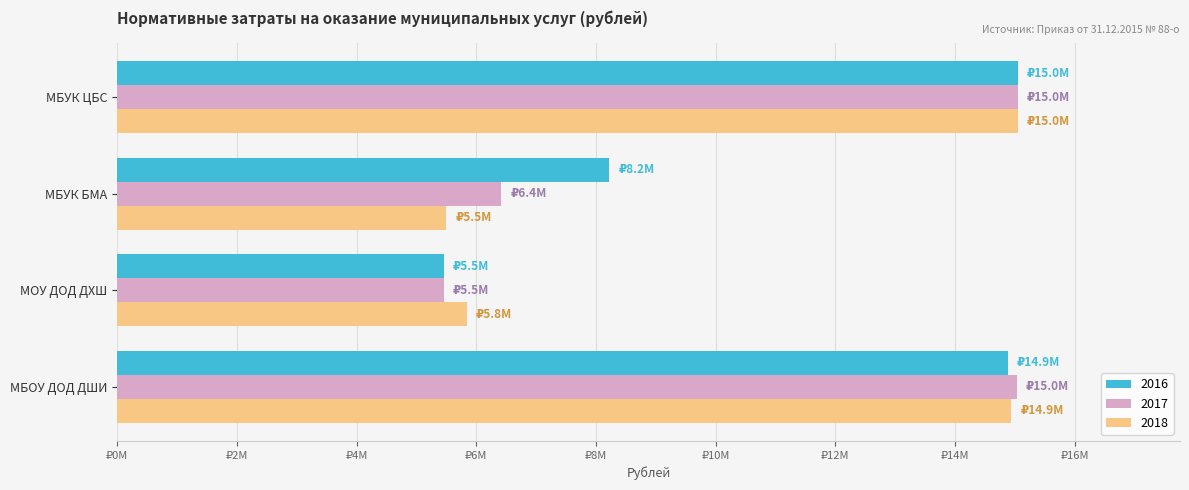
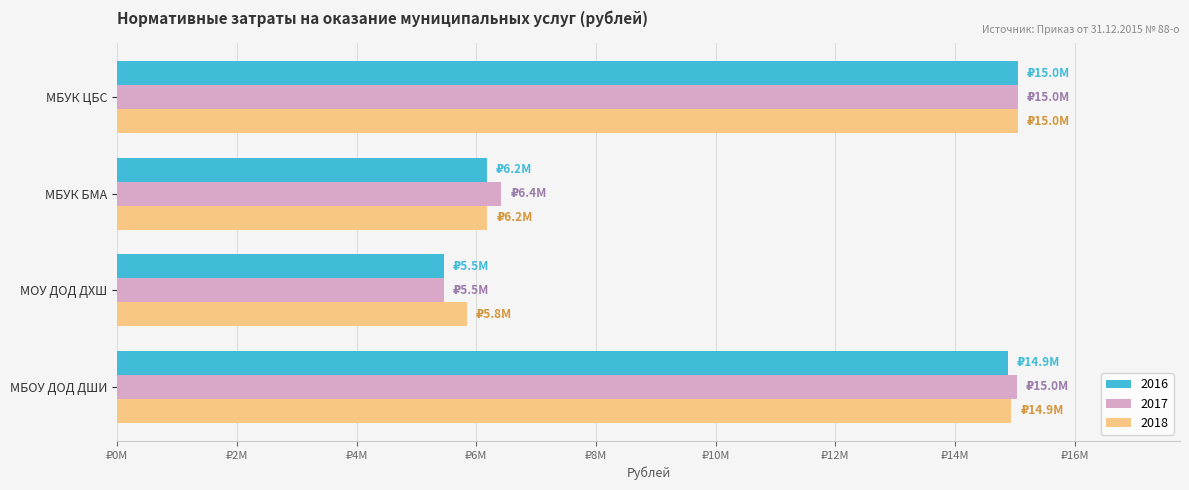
2016, МБУК БМА: 8.2М -> 6.2М
2018, МБУК БМА: 5.5М -> 6.2М
